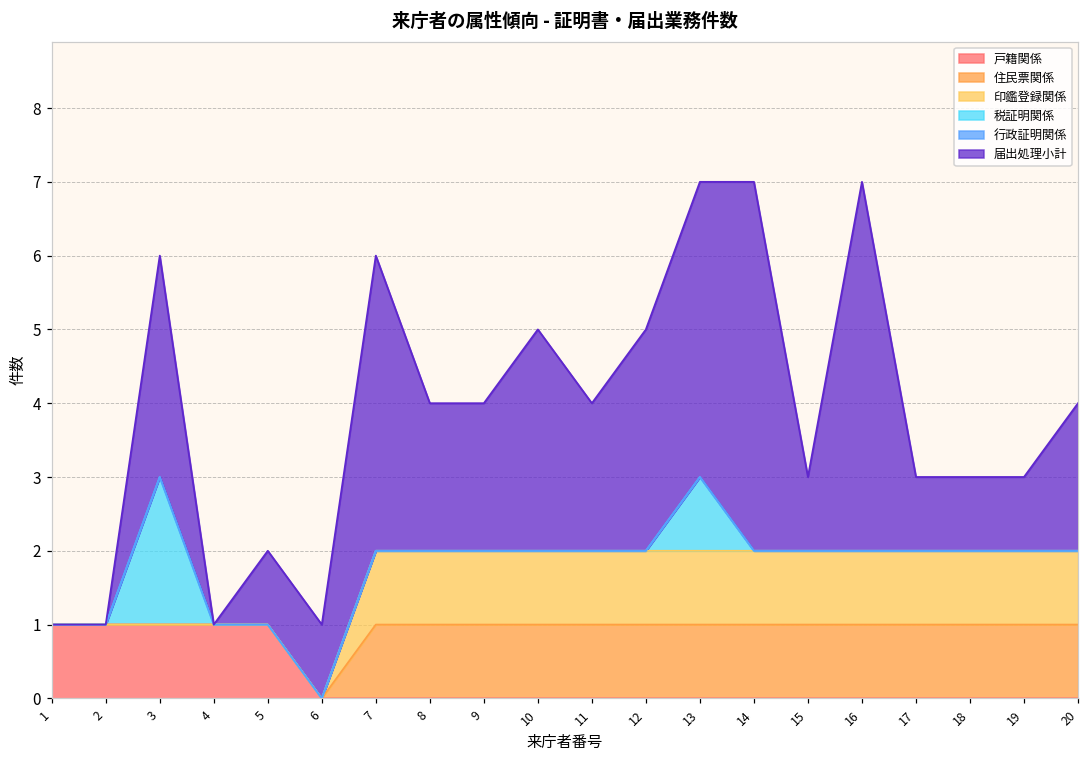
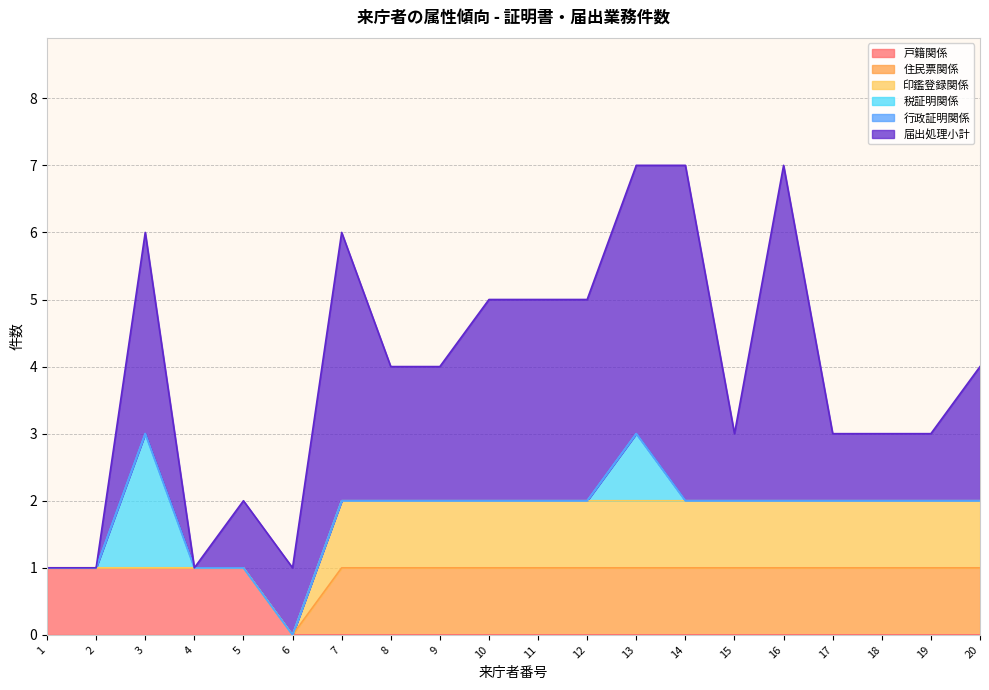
届出処理小計, 11: 2 -> 3
